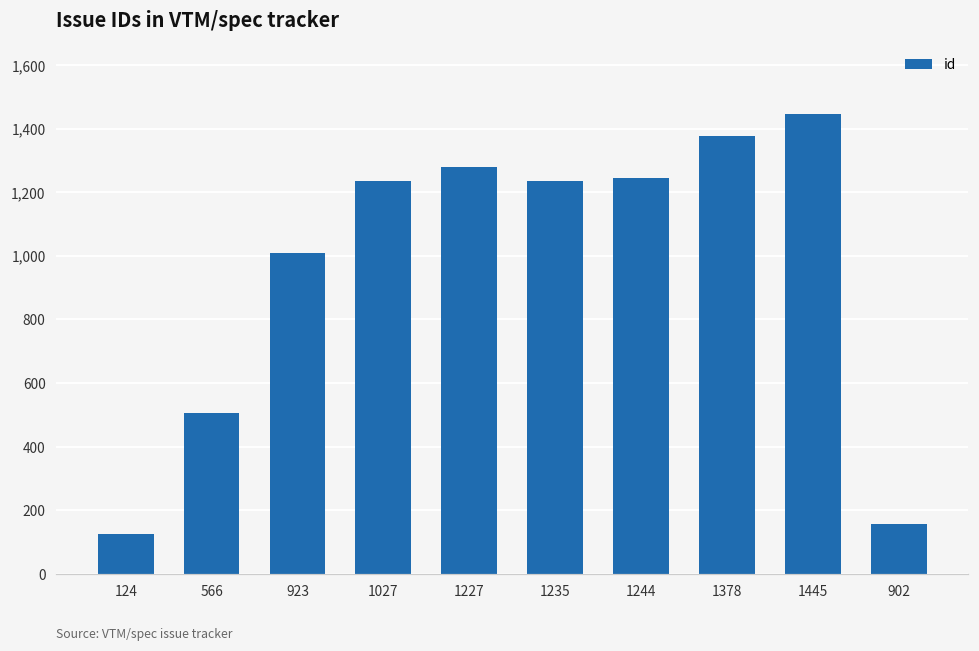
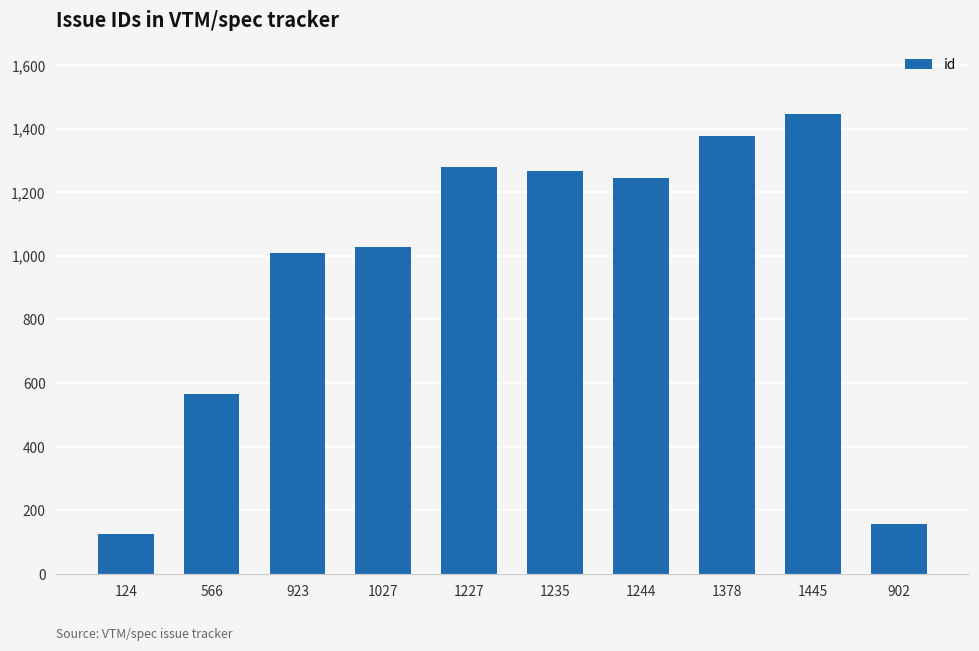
566: 510 -> 570
1027: 1,240 -> 1,030
1235: 1,240 -> 1,270
